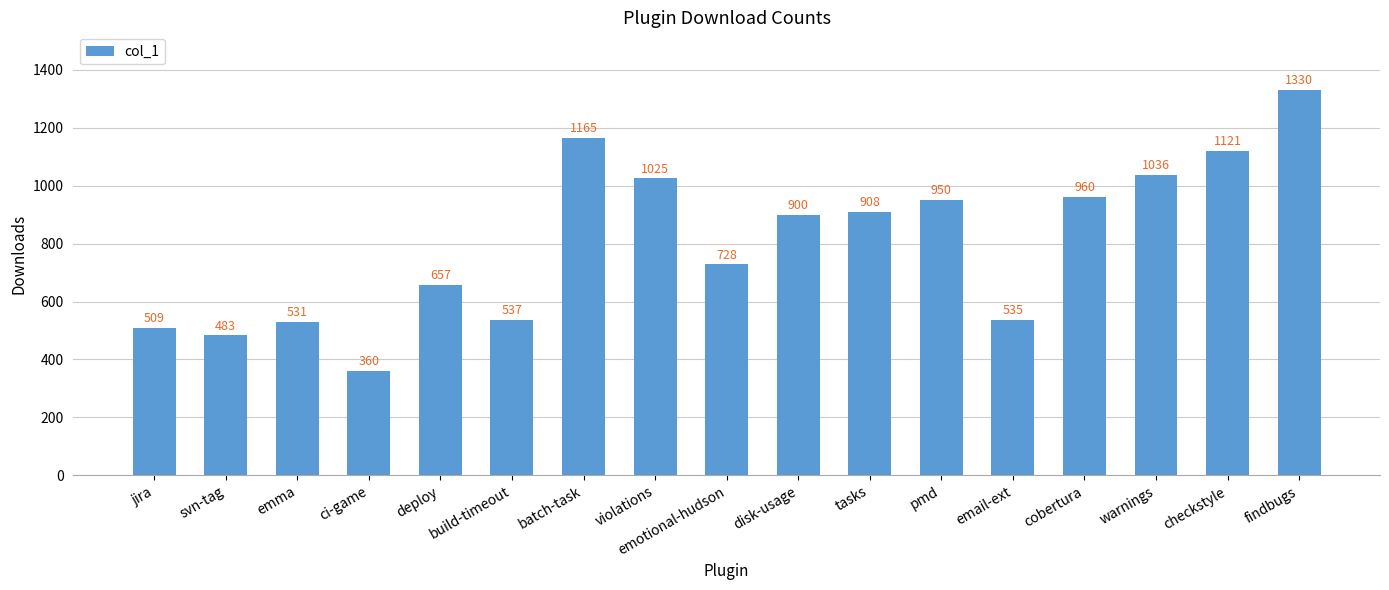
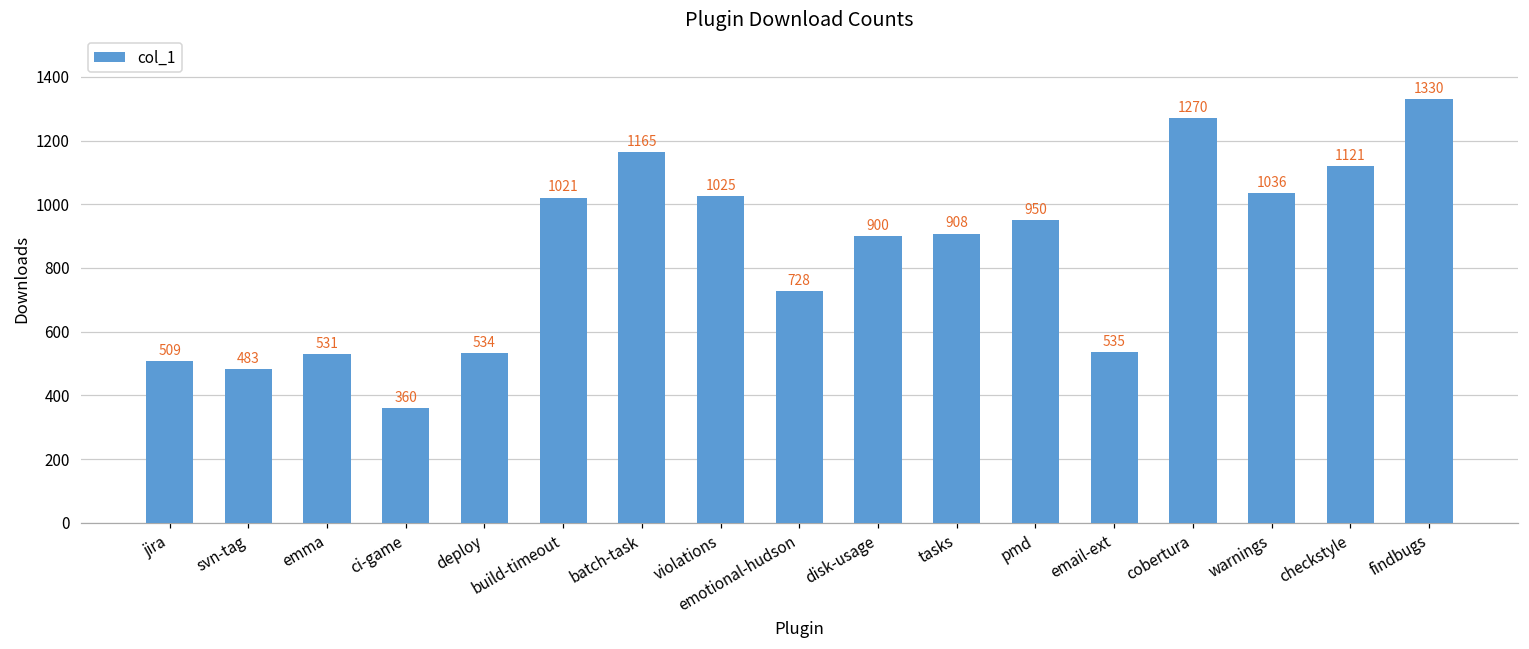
deploy: 657 -> 534
build-timeout: 537 -> 1021
cobertura: 960 -> 1270
